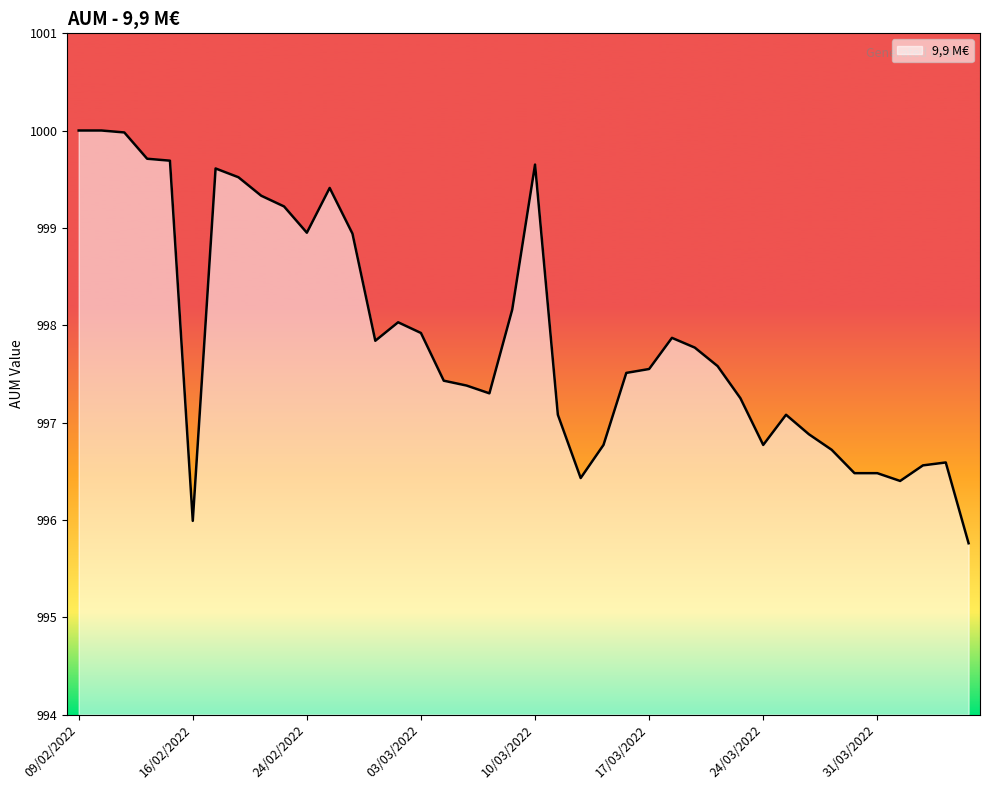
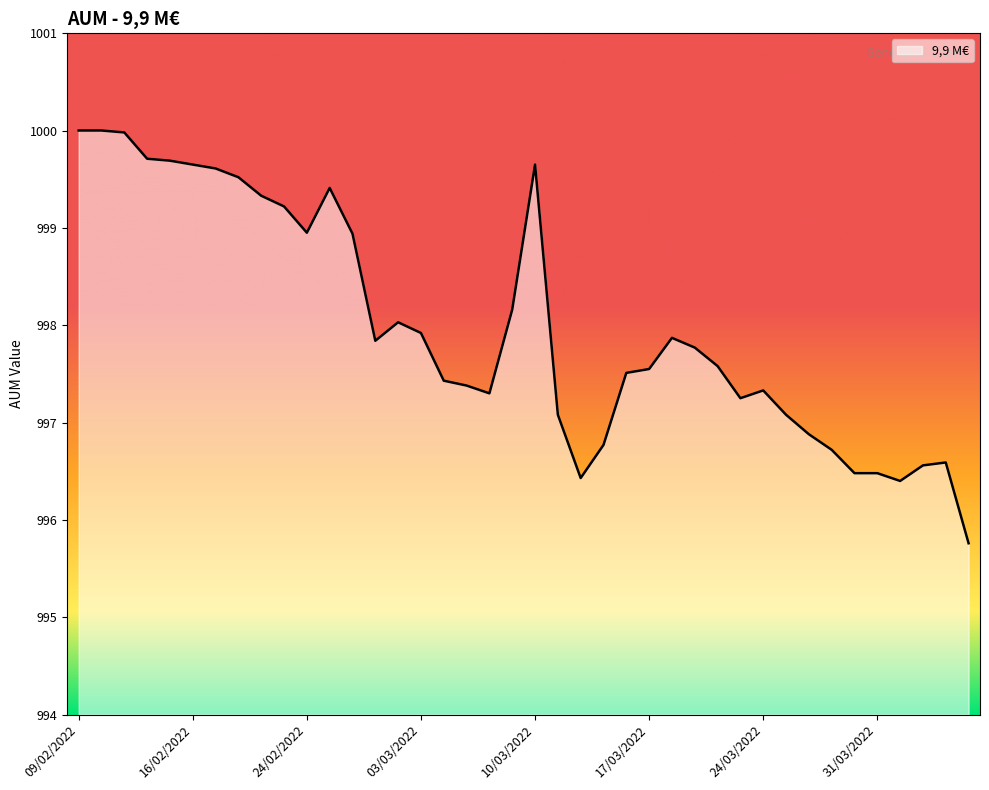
16/02/2022: 996.0 -> 999.7
24/03/2022: 996.8 -> 997.3
